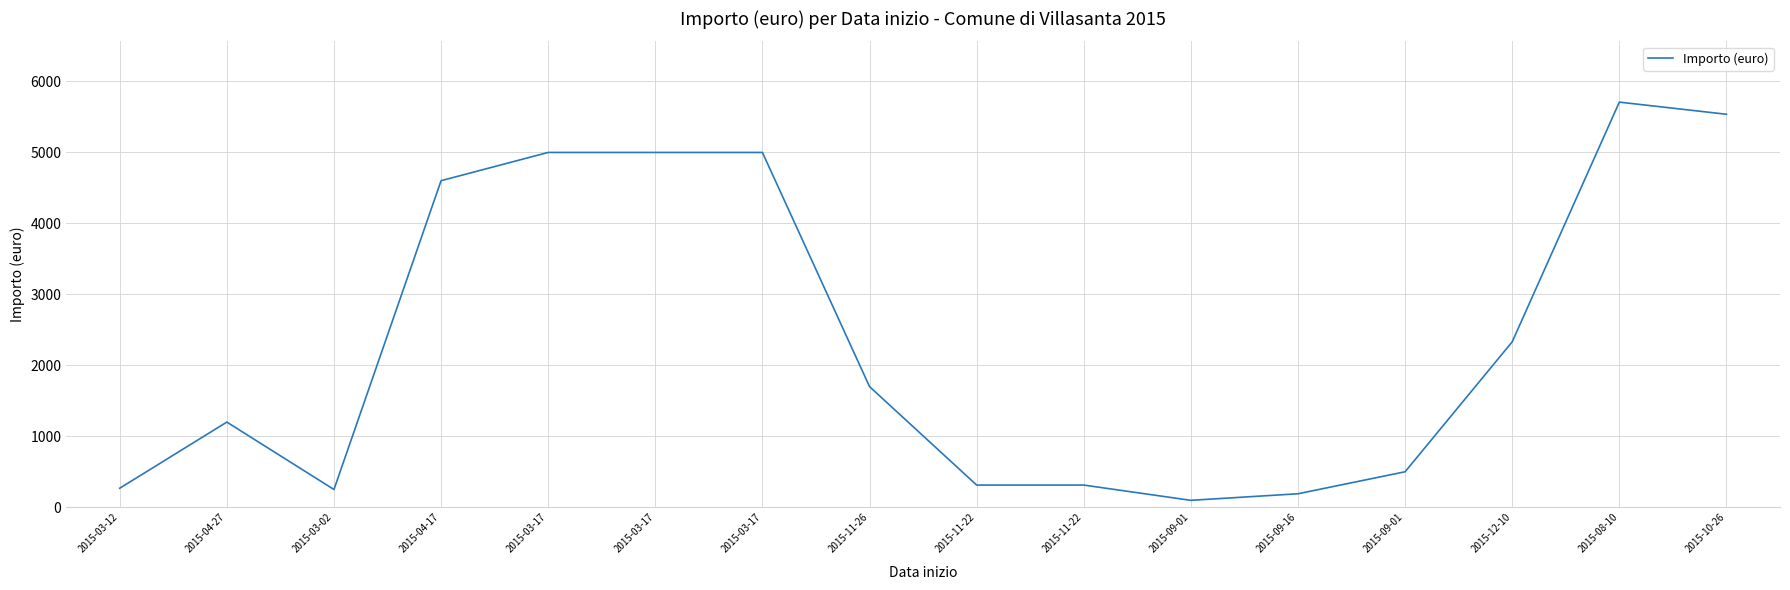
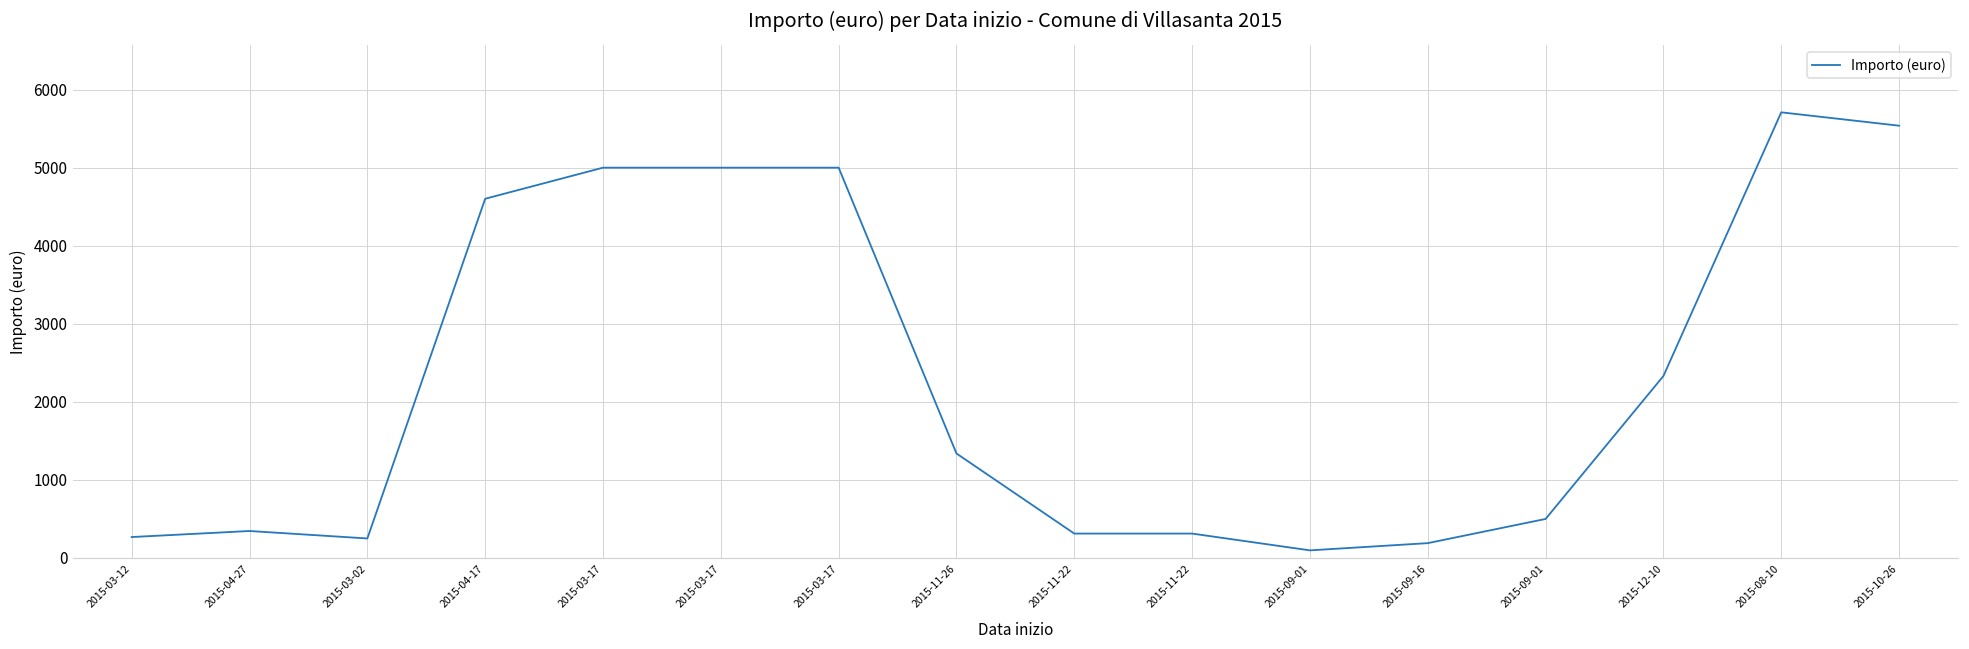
2015-04-27: 1200 -> 300
2015-11-26: 1700 -> 1300
